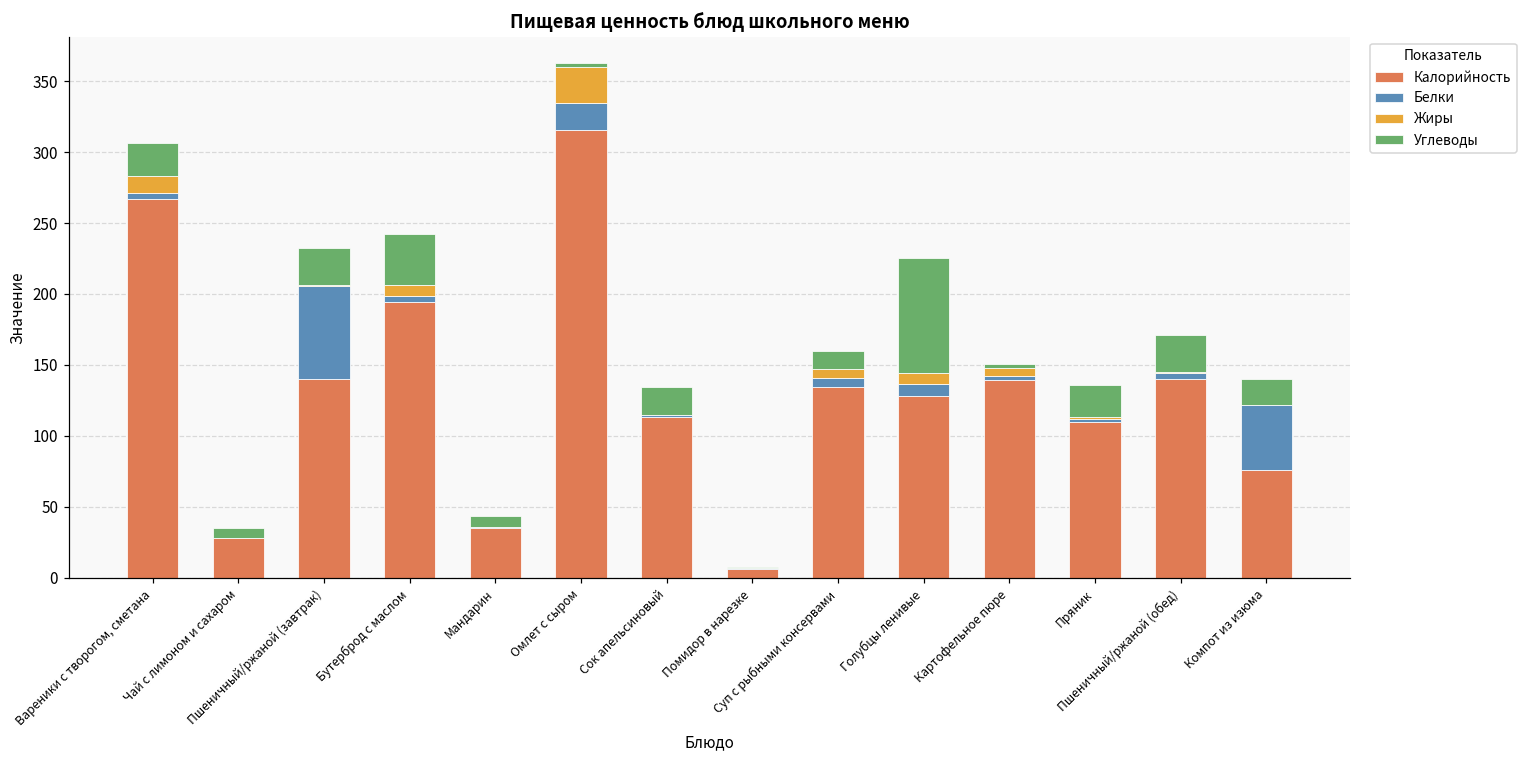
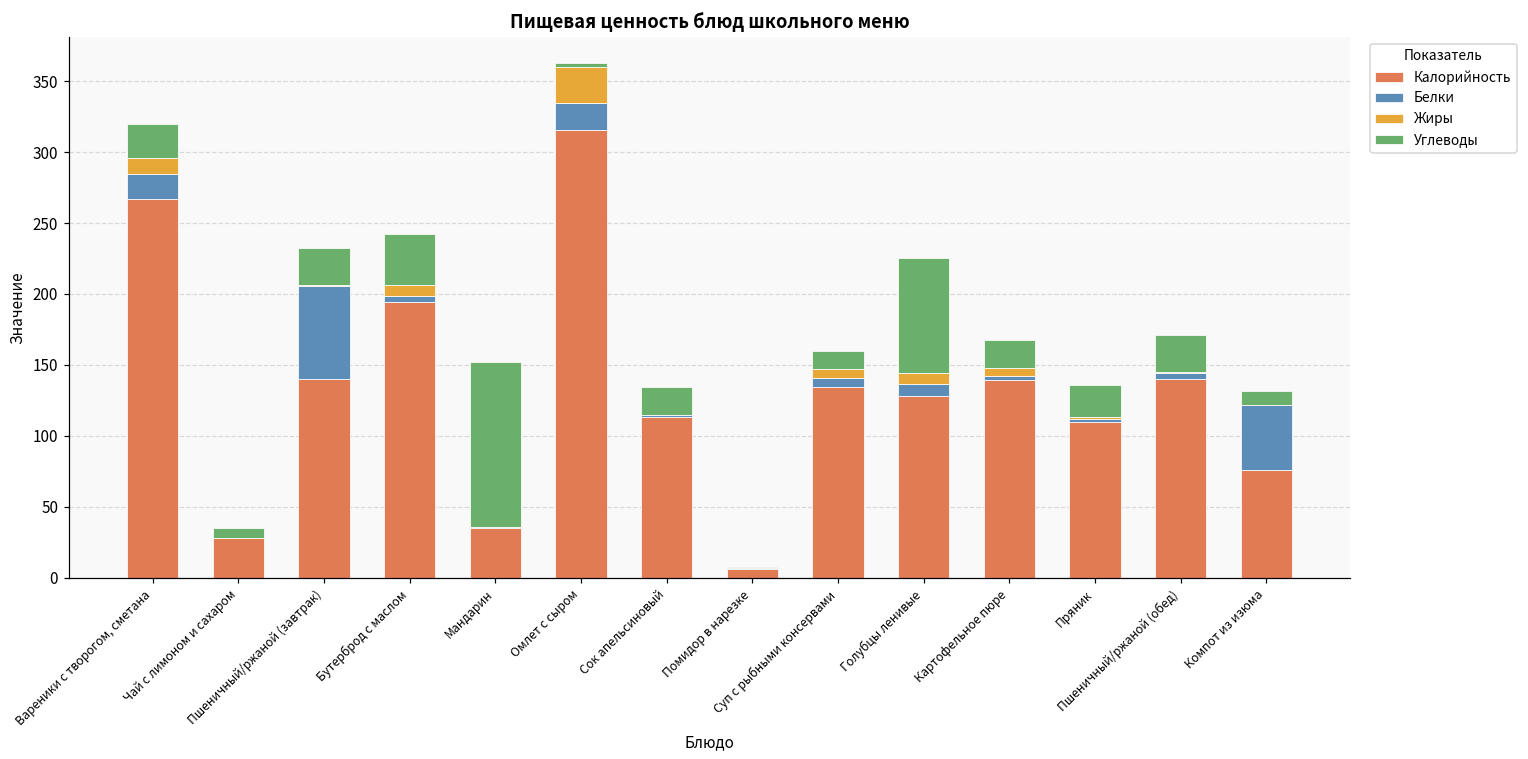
Белки, Вареники с творогом, сметана: 4 -> 18
Углеводы, Мандарин: 8 -> 116
Углеводы, Картофельное пюре: 3 -> 20
Углеводы, Компот из изюма: 18 -> 10
